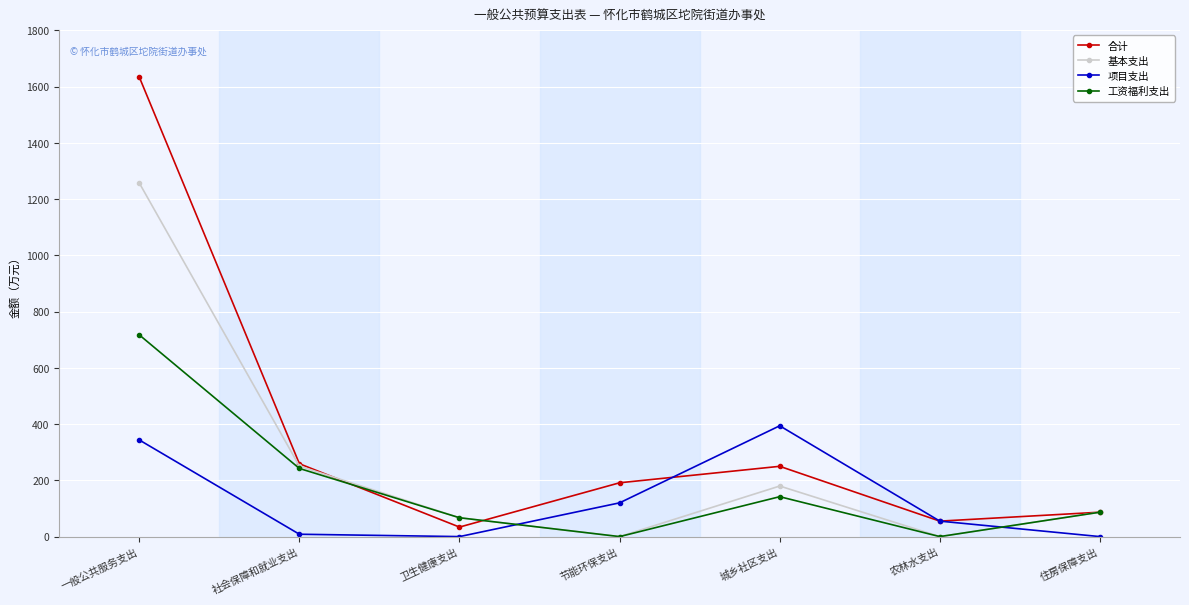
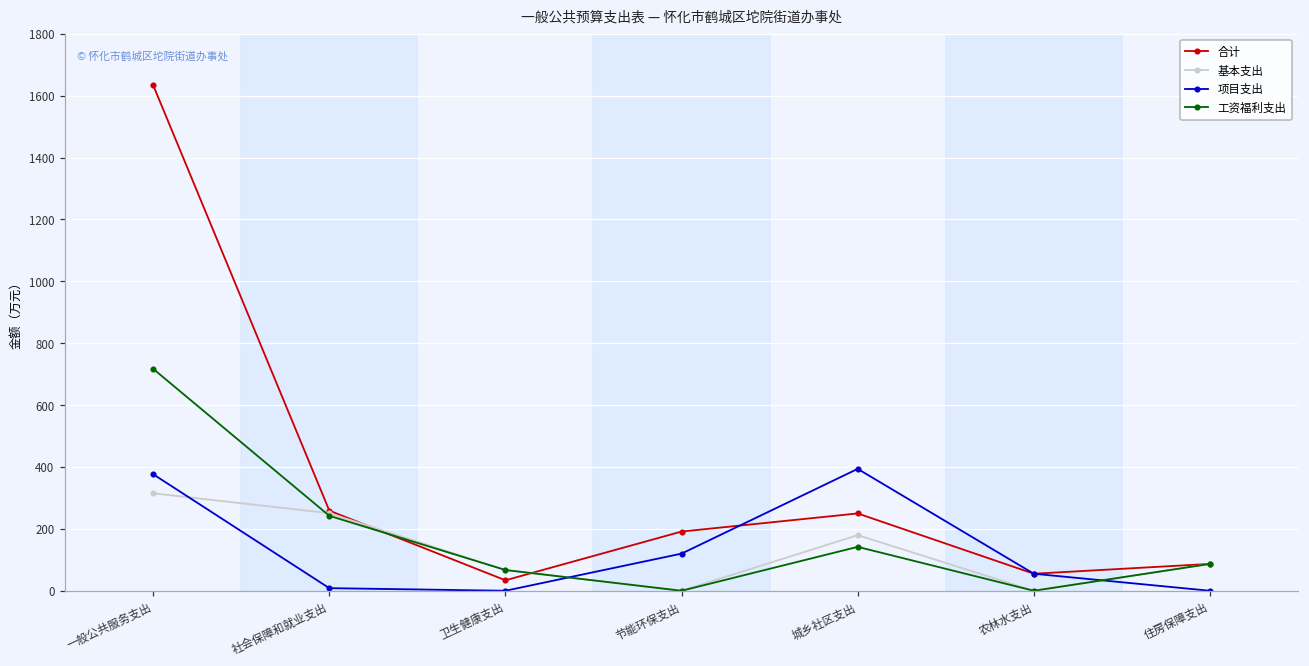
基本支出, 一般公共服务支出: 1260 -> 310
项目支出, 一般公共服务支出: 340 -> 380
